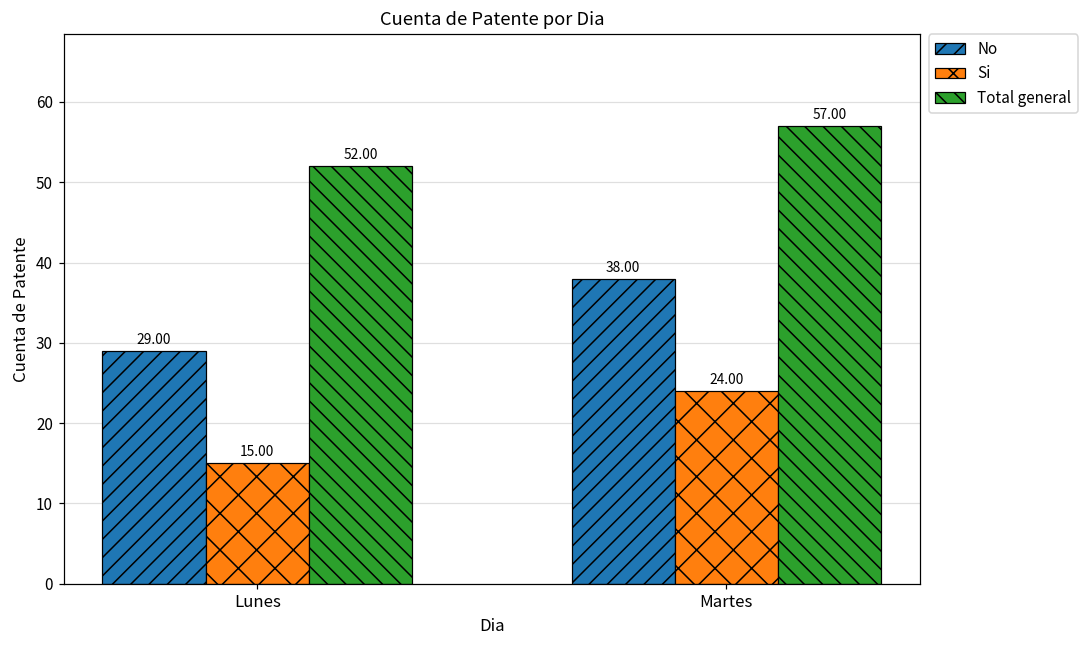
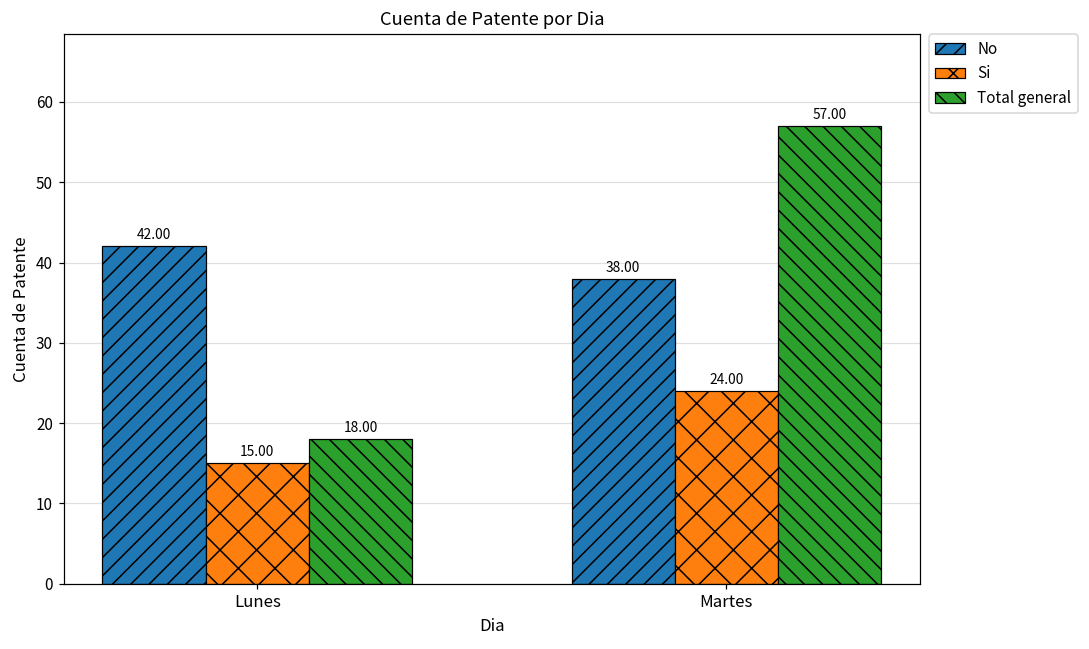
No, Lunes: 29.00 -> 42.00
Total general, Lunes: 52.00 -> 18.00
